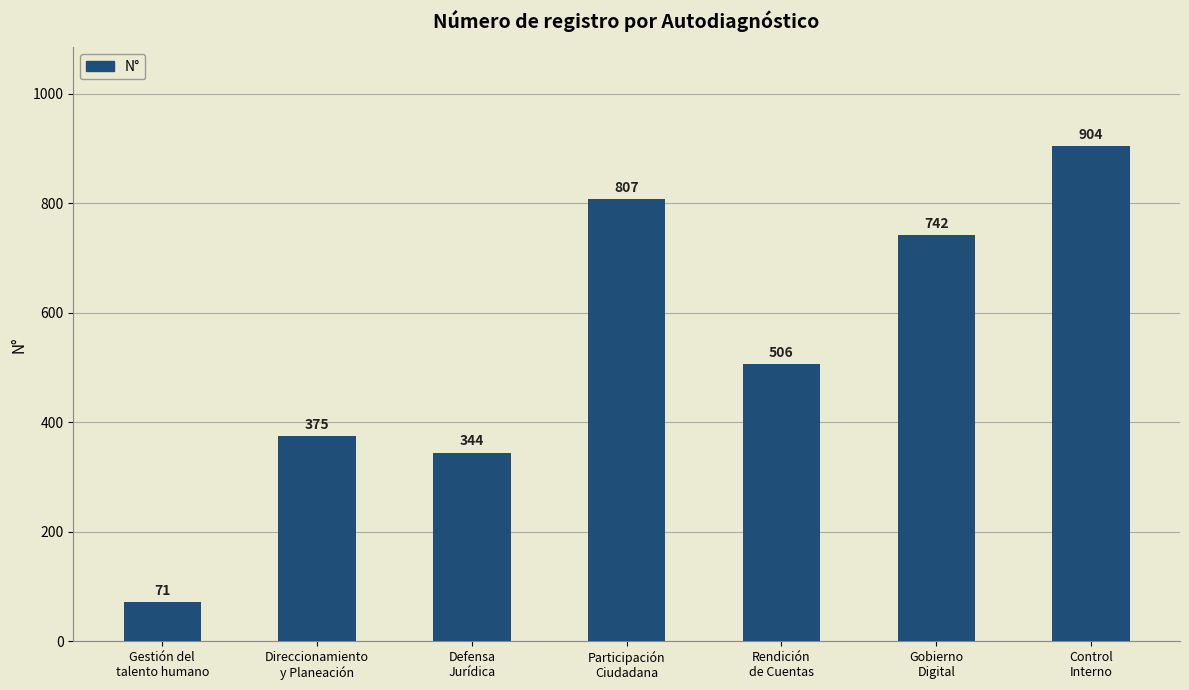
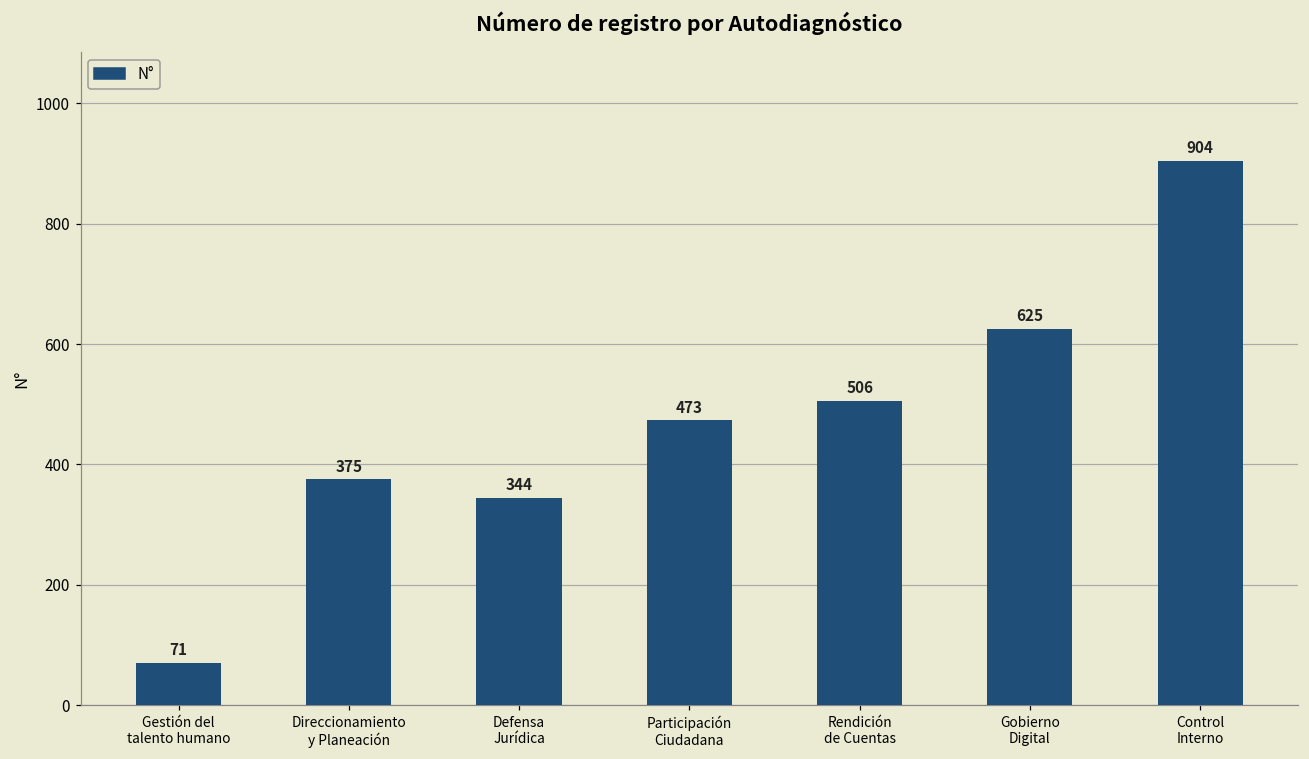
Participación Ciudadana: 807 -> 473
Gobierno Digital: 742 -> 625
